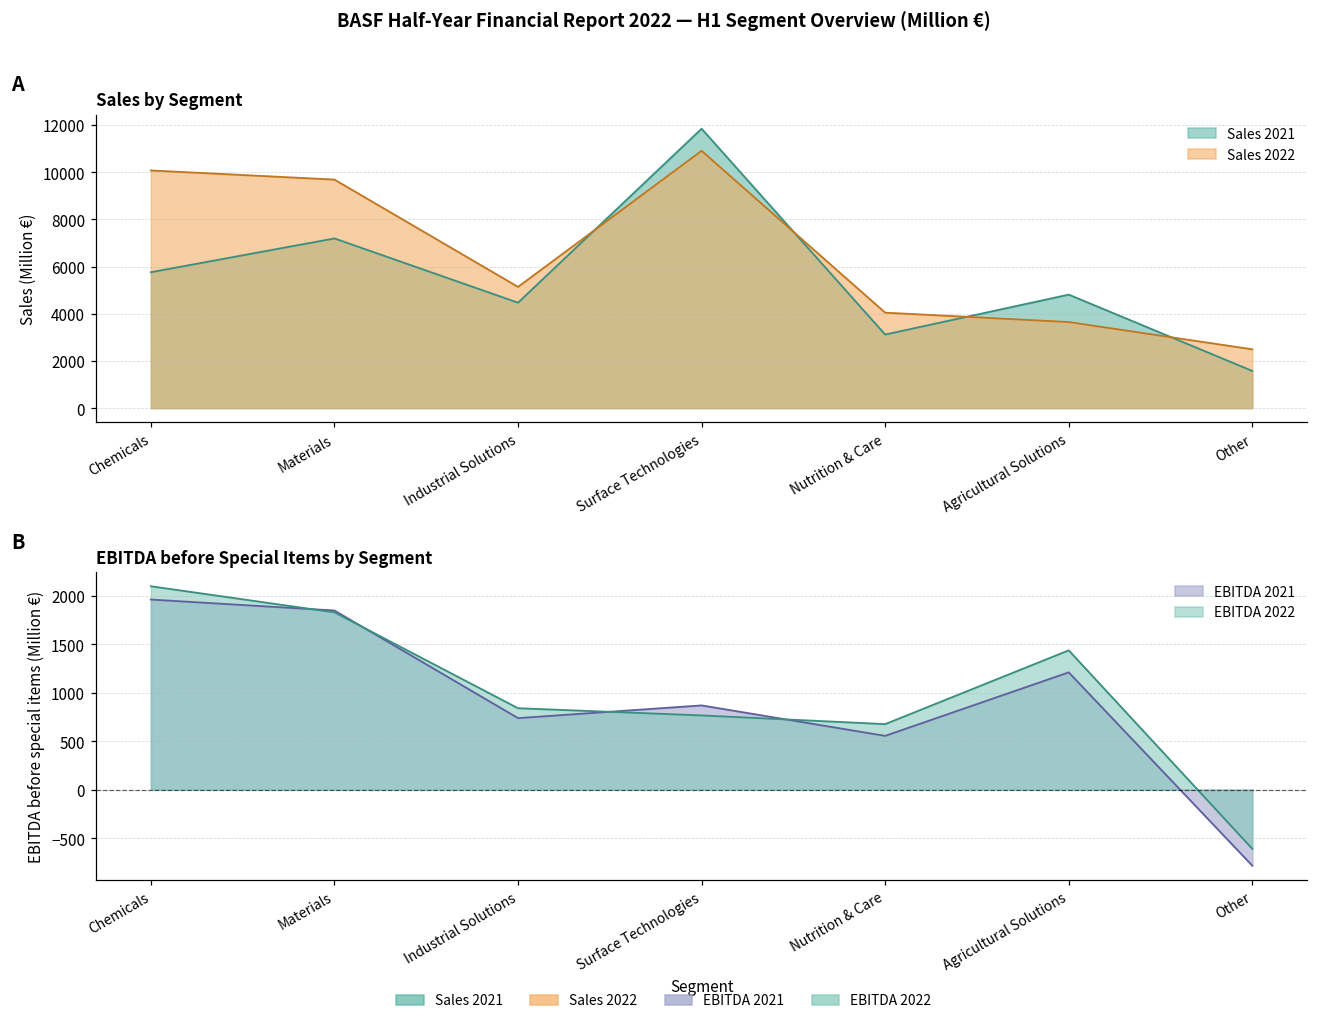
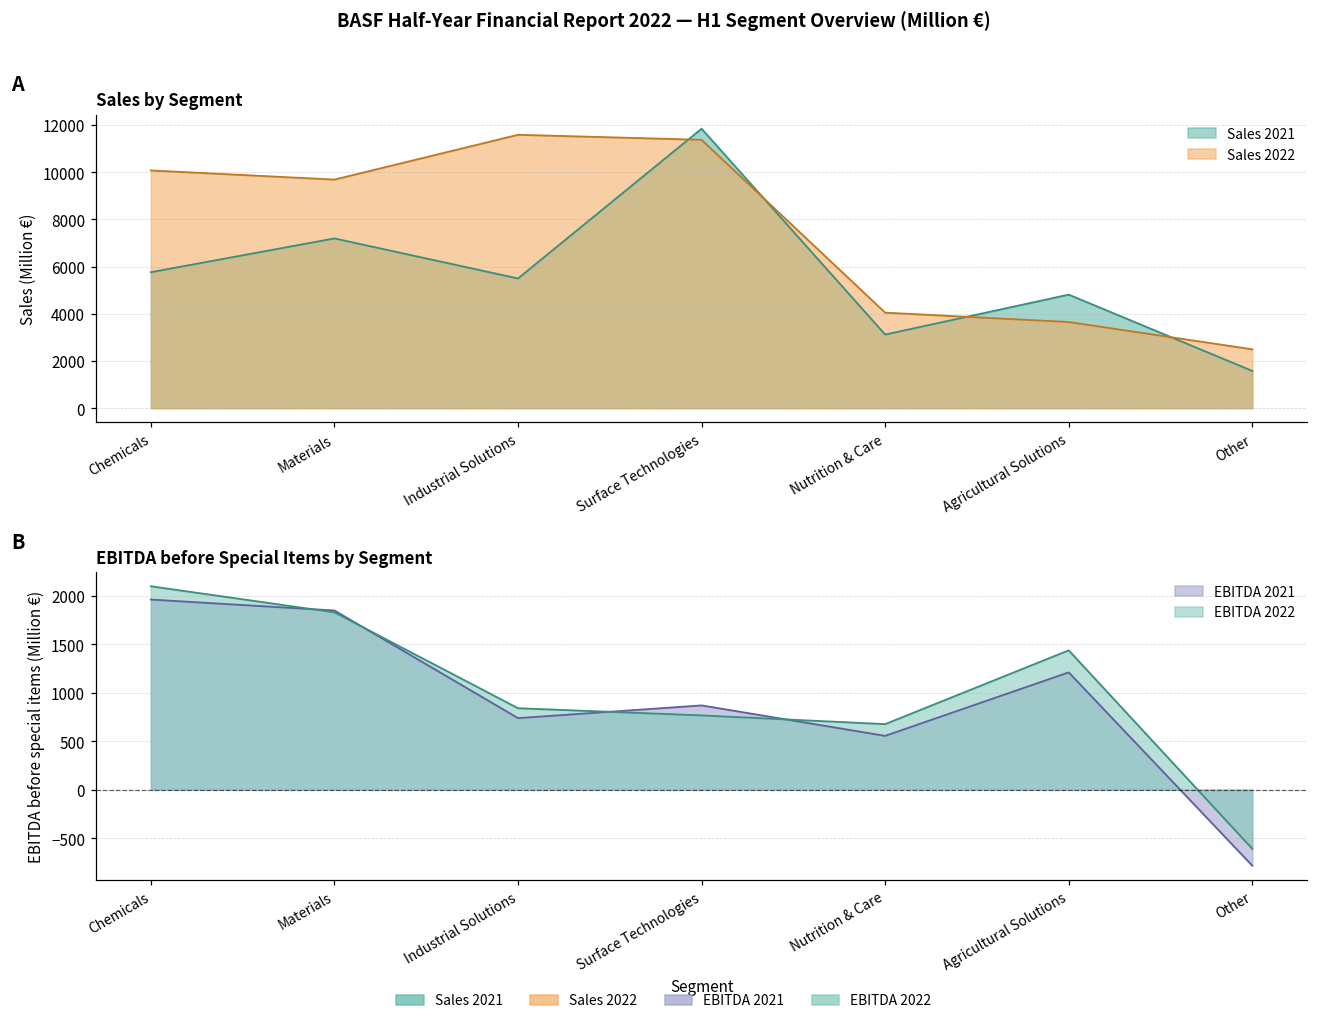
Sales by Segment, Sales 2021, Industrial Solutions: 4500 -> 5500
Sales by Segment, Sales 2022, Industrial Solutions: 5100 -> 11600
Sales by Segment, Sales 2022, Surface Technologies: 10900 -> 11400
